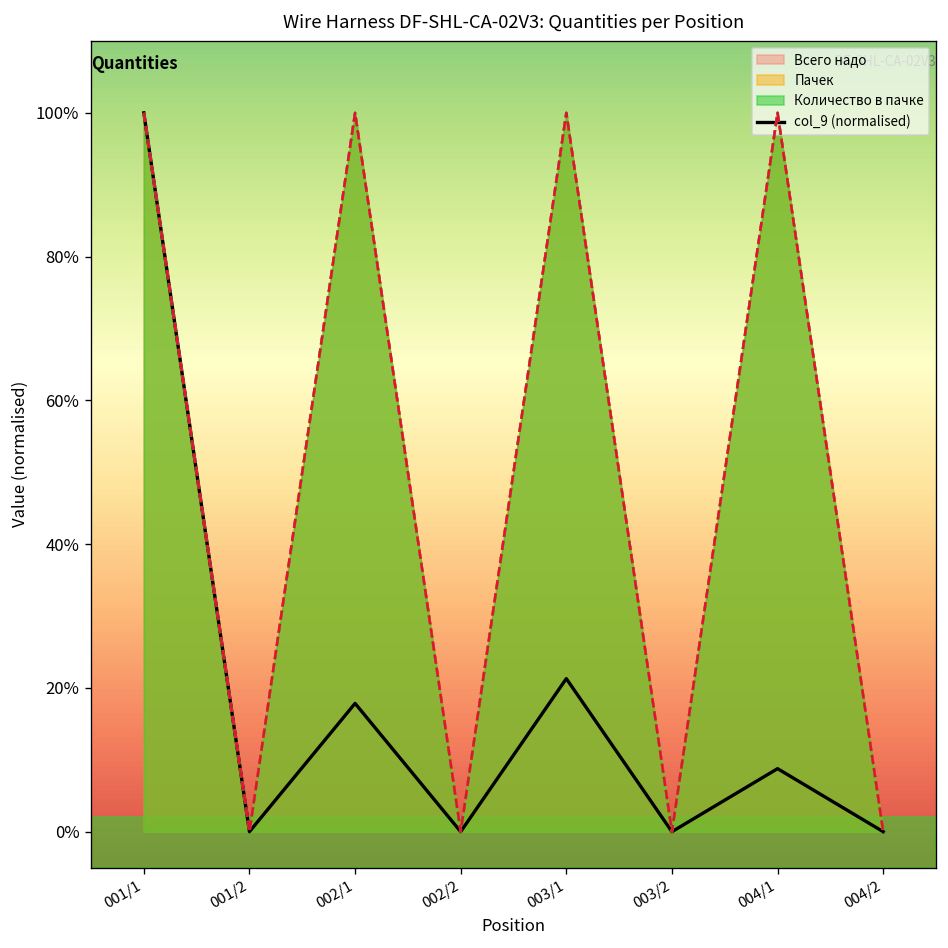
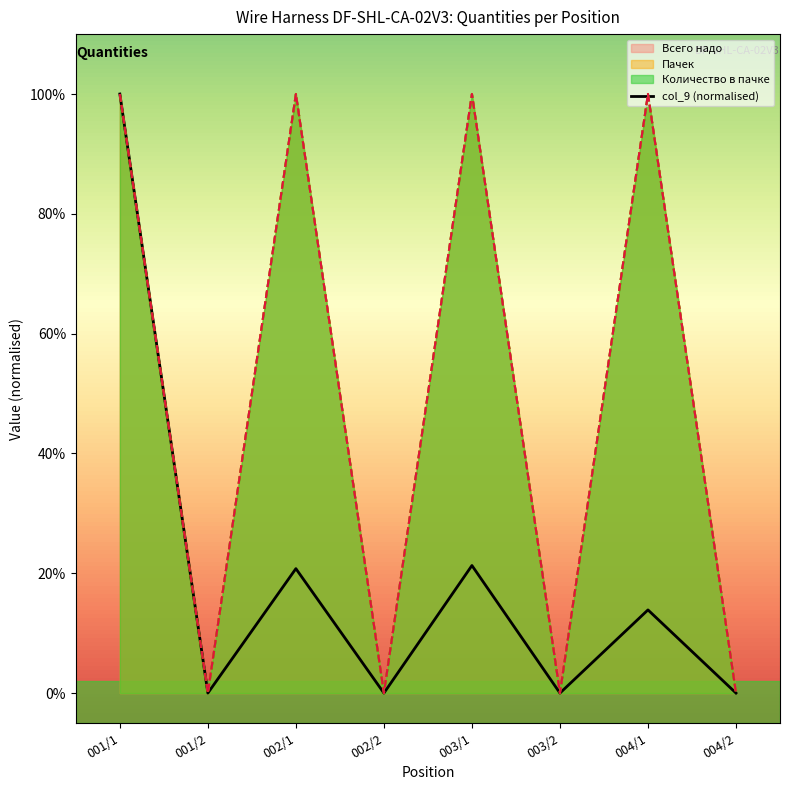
col_9 (normalised), 002/1: 18% -> 21%
col_9 (normalised), 004/1: 9% -> 14%
